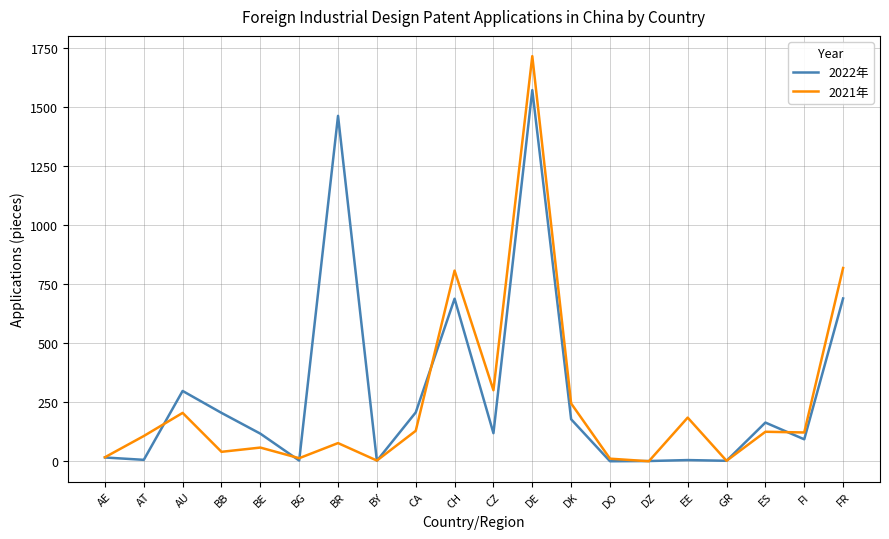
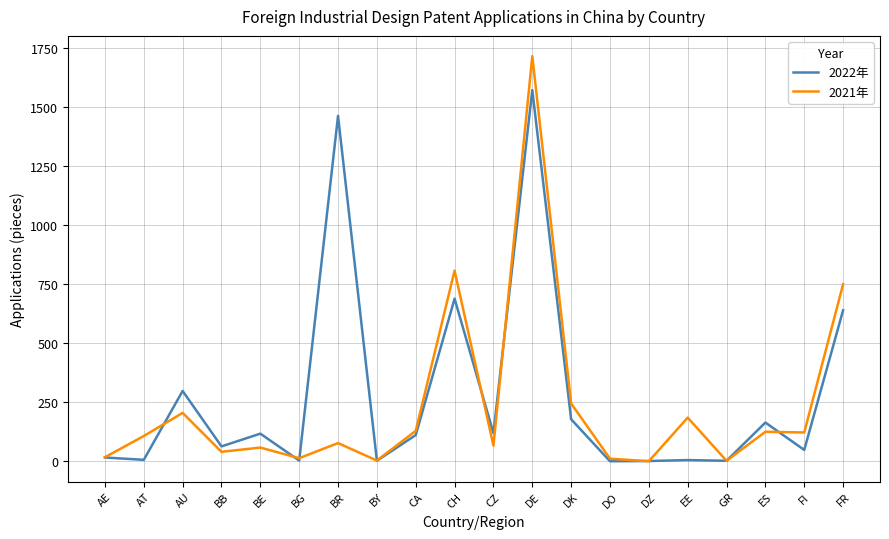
2022年, BB: 210 -> 60
2022年, CA: 210 -> 110
2021年, CZ: 300 -> 70
2022年, FI: 90 -> 50
2022年, FR: 690 -> 640
2021年, FR: 820 -> 750
